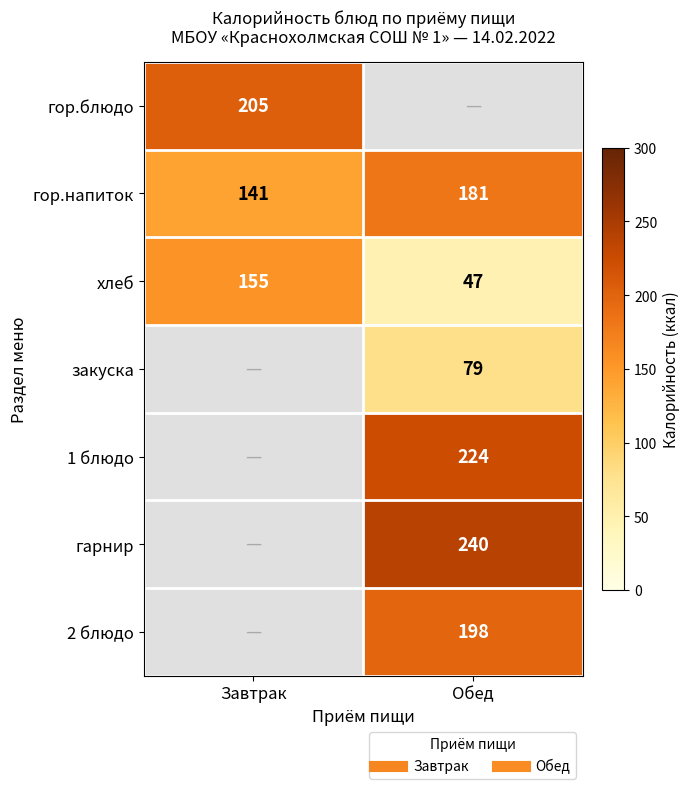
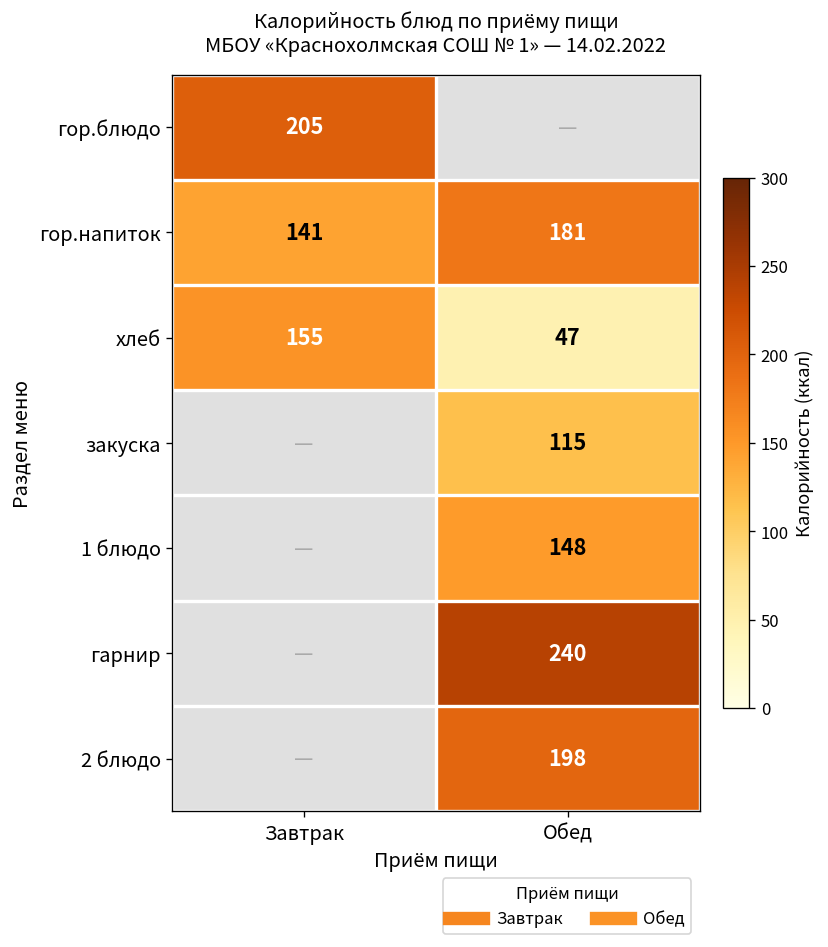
закуска, Обед: 79 -> 115
1 блюдо, Обед: 224 -> 148
